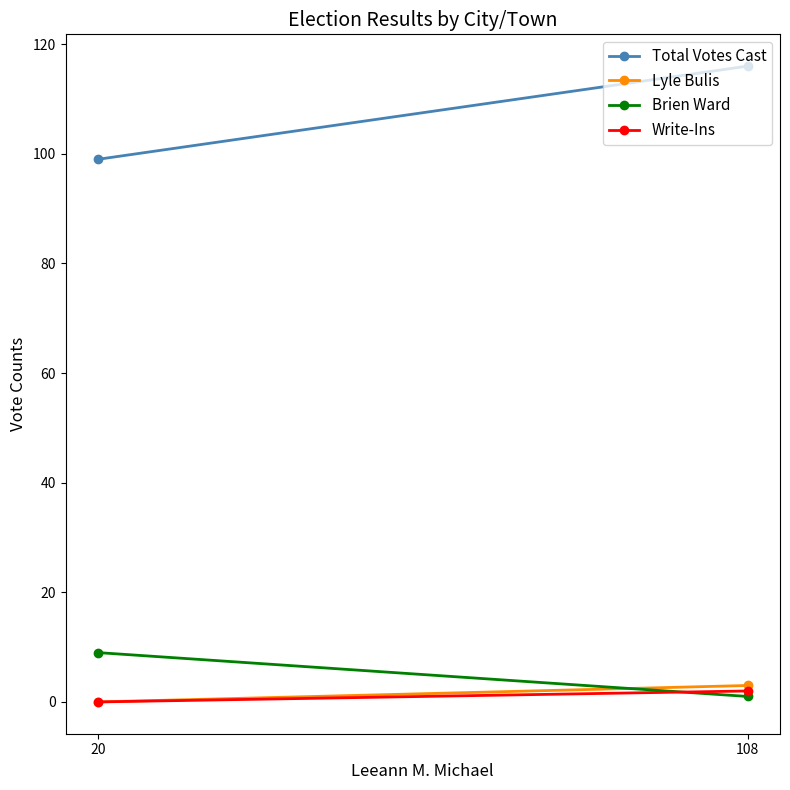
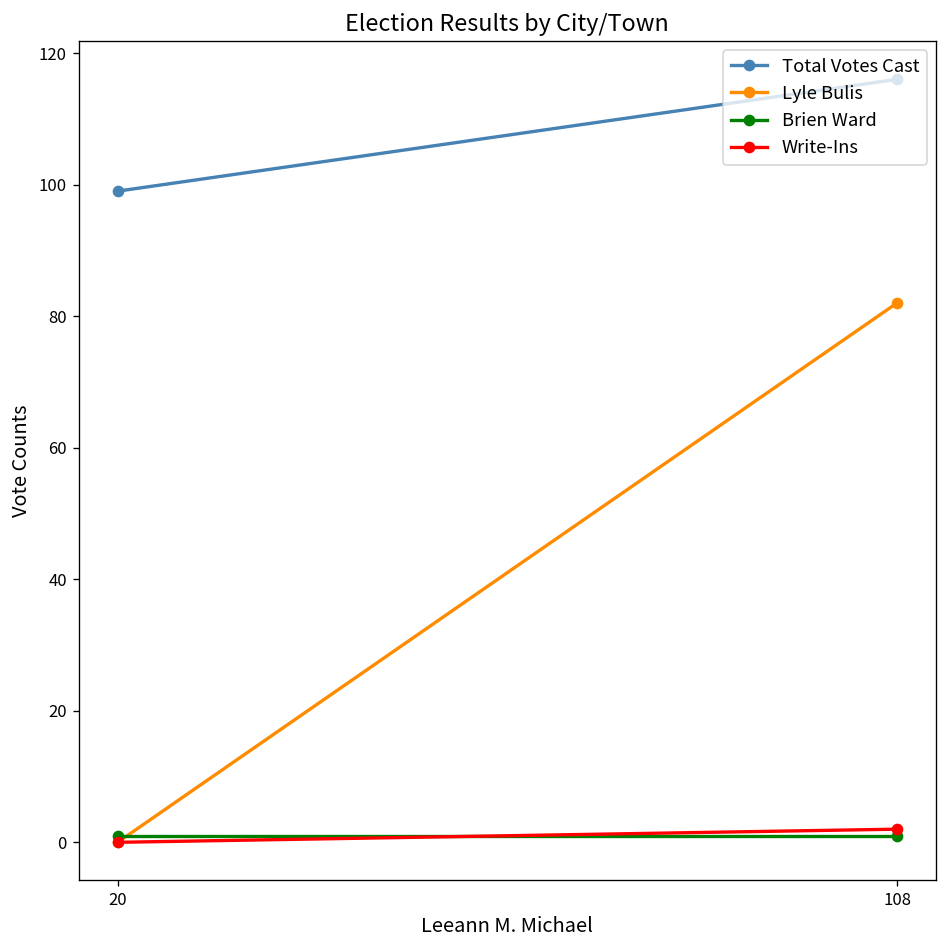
Brien Ward, 20: 9 -> 1
Lyle Bulis, 108: 3 -> 82
